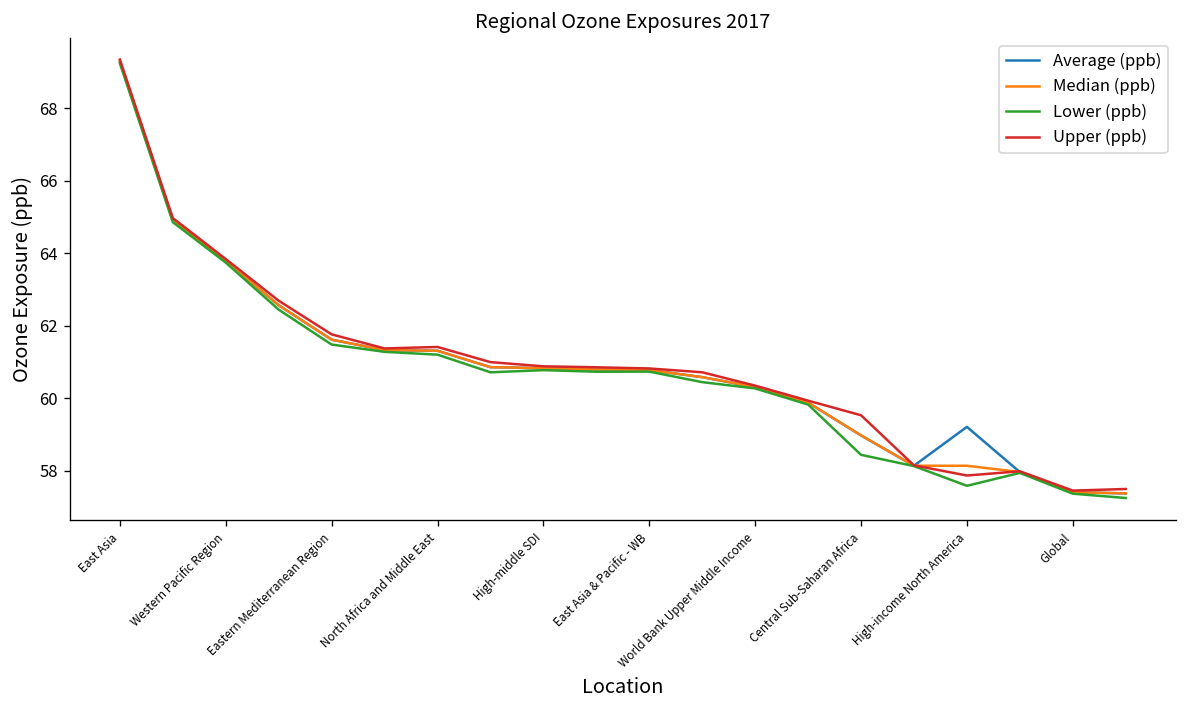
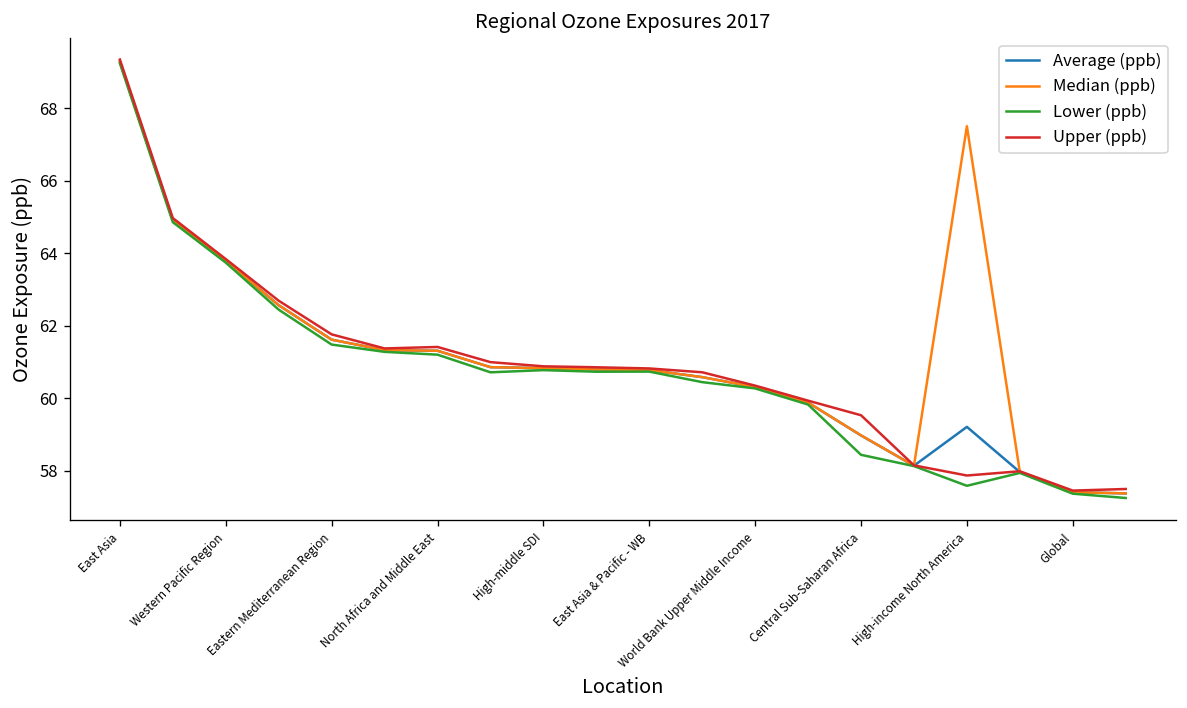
Median (ppb), High-income North America: 58.1 -> 67.5
